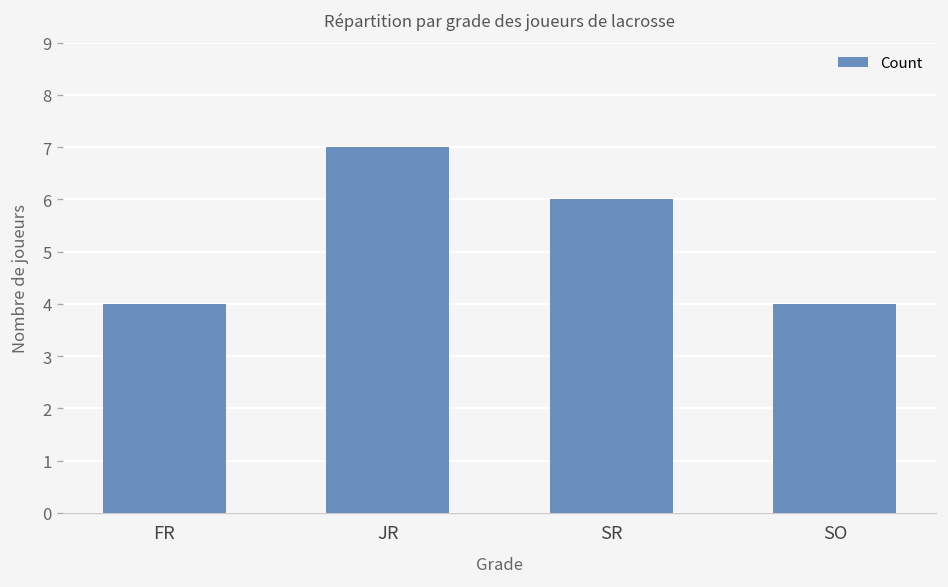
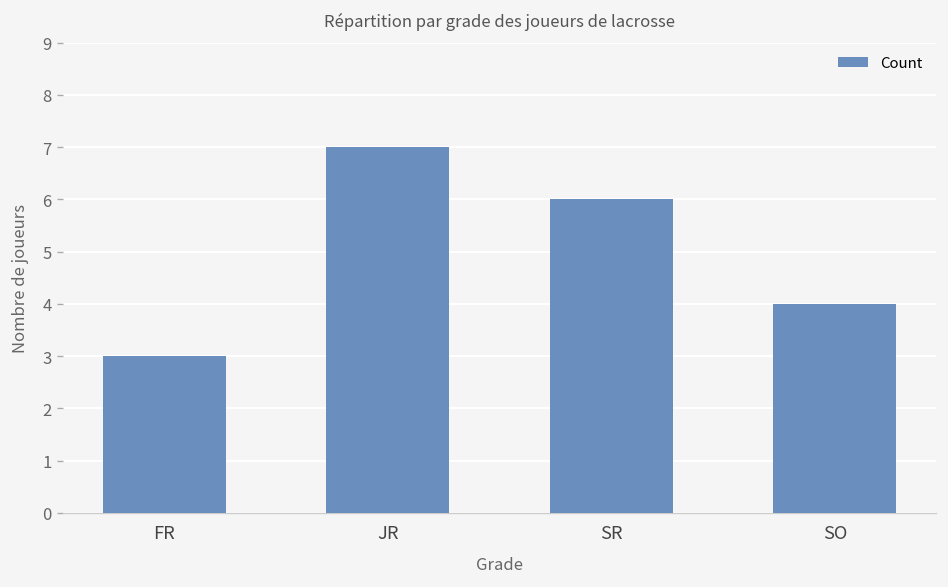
FR: 4 -> 3
